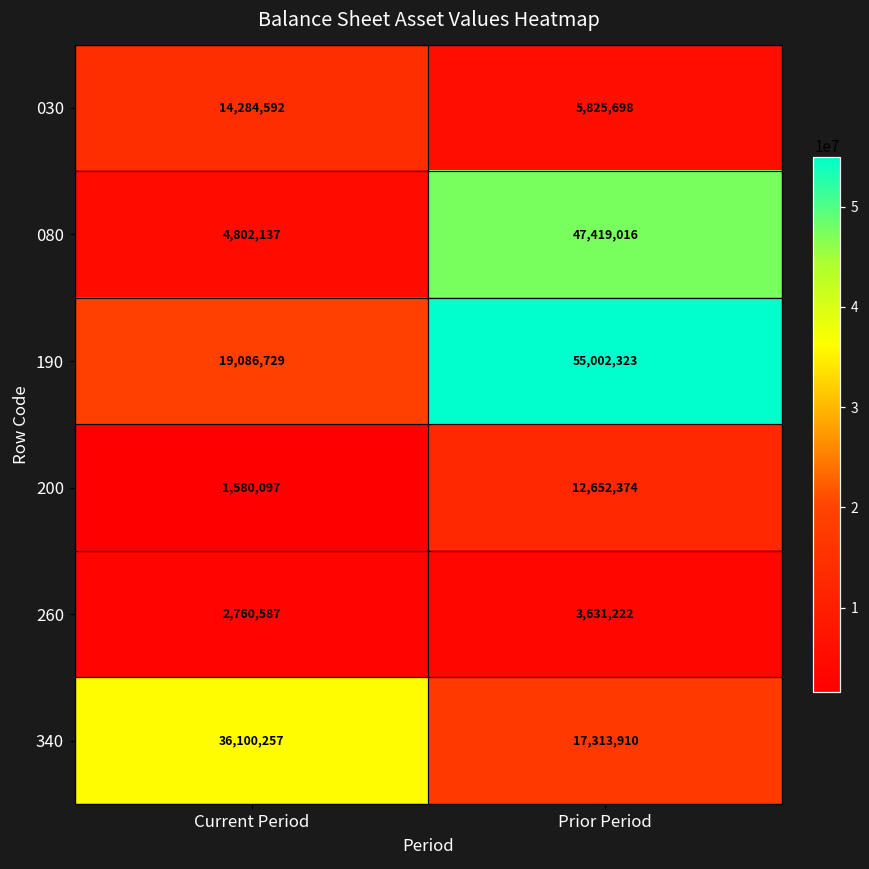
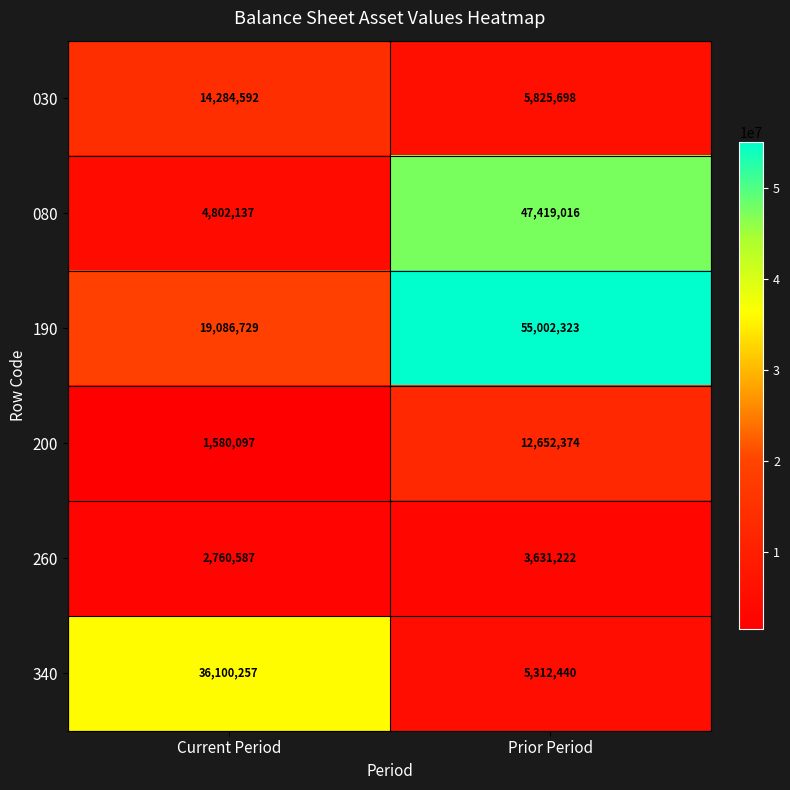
340, Prior Period: 17,313,910 -> 5,312,440
